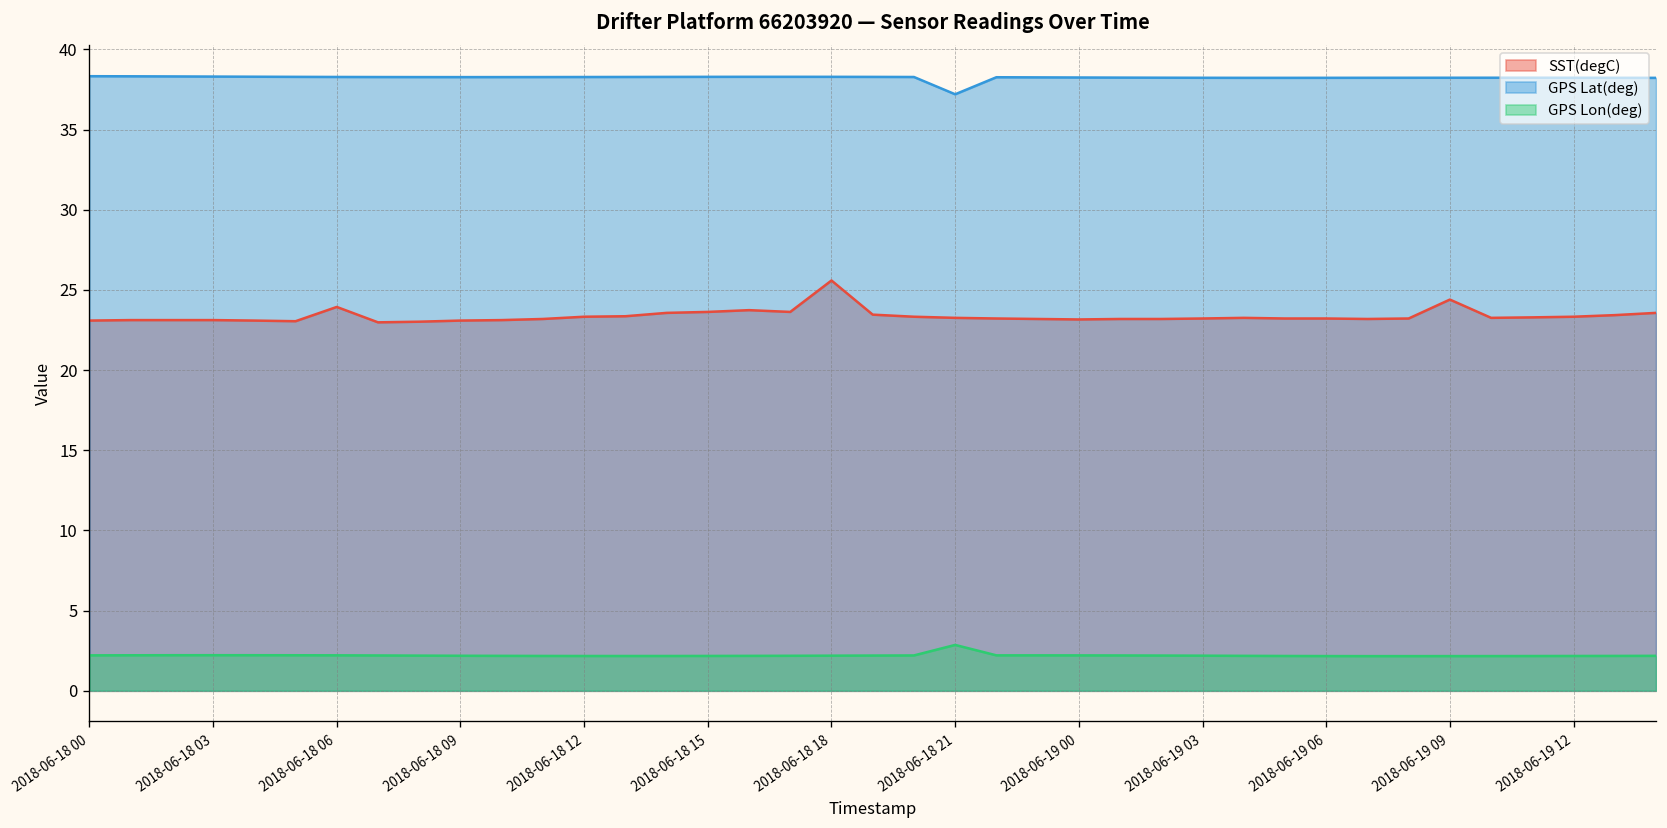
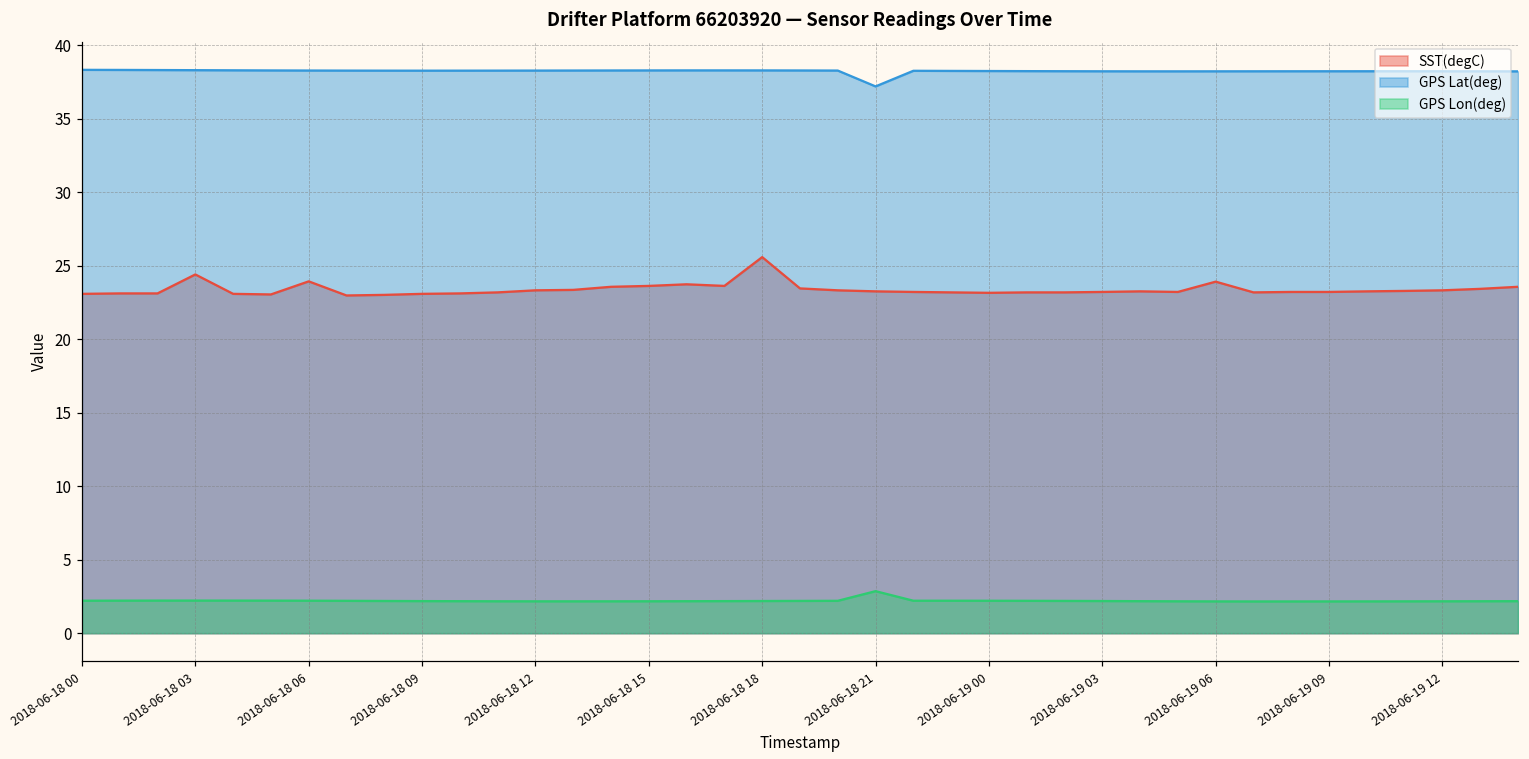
SST(degC), 2018-06-18 03: 23.1 -> 24.4
SST(degC), 2018-06-19 06: 23.2 -> 23.9
SST(degC), 2018-06-19 09: 24.4 -> 23.2
